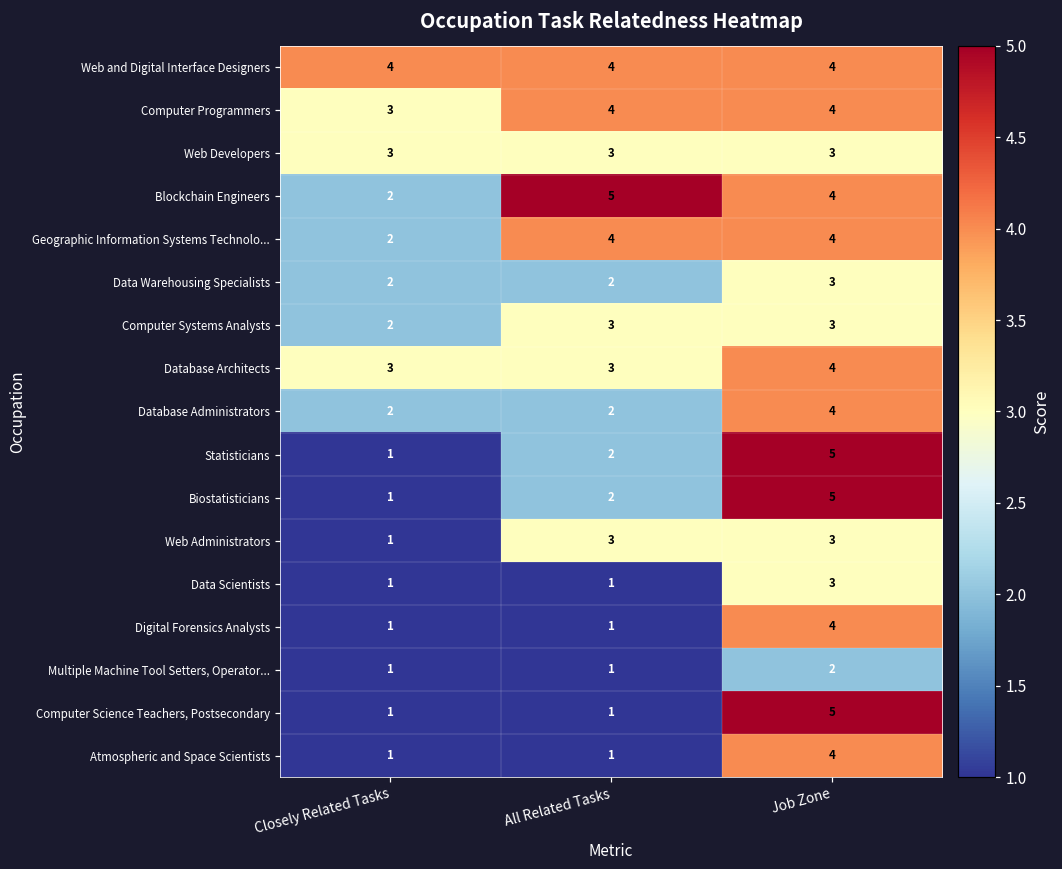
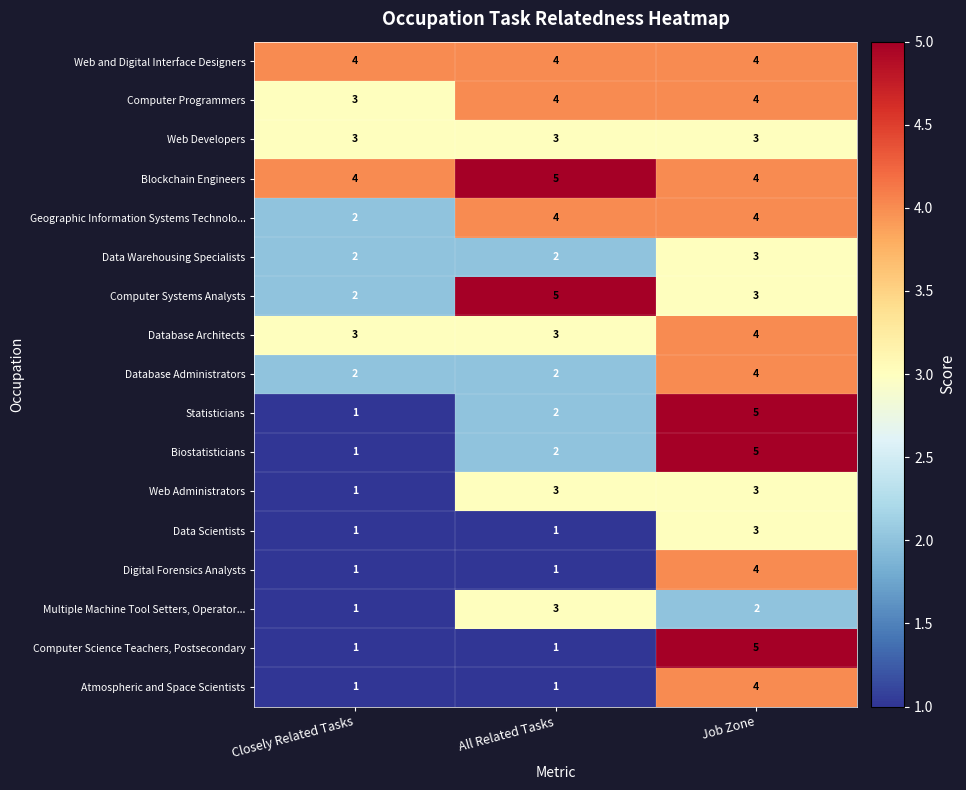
Blockchain Engineers, Closely Related Tasks: 2 -> 4
Computer Systems Analysts, All Related Tasks: 3 -> 5
Multiple Machine Tool Setters, Operator..., All Related Tasks: 1 -> 3
